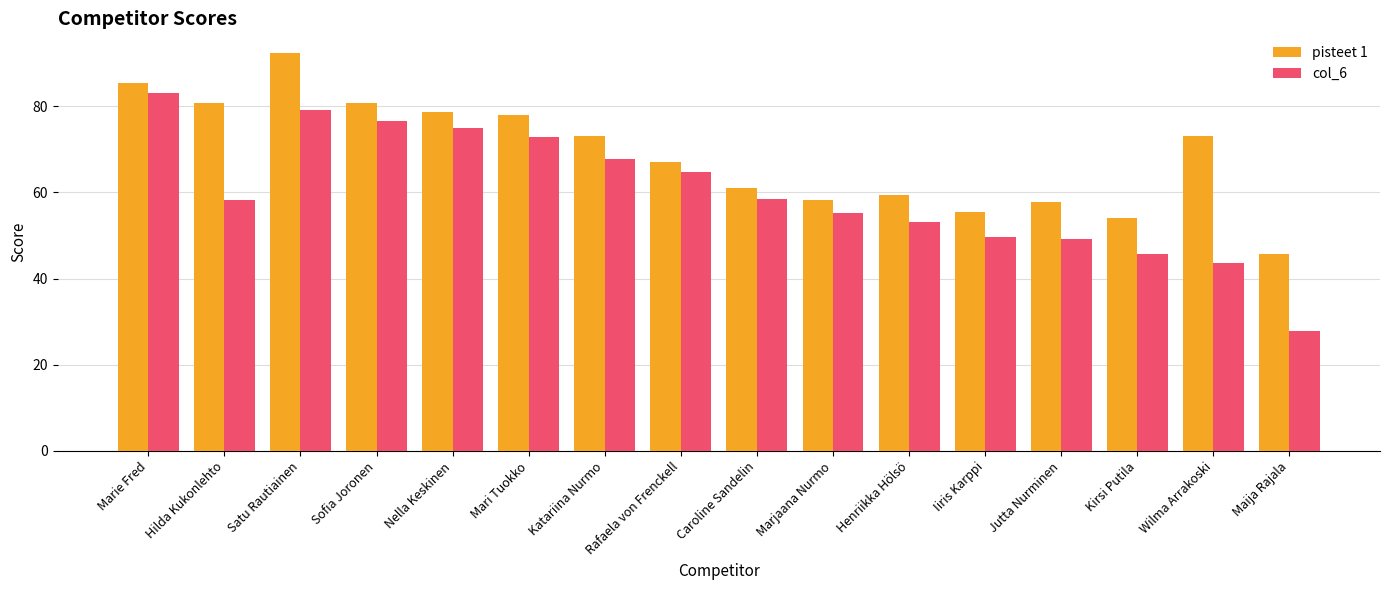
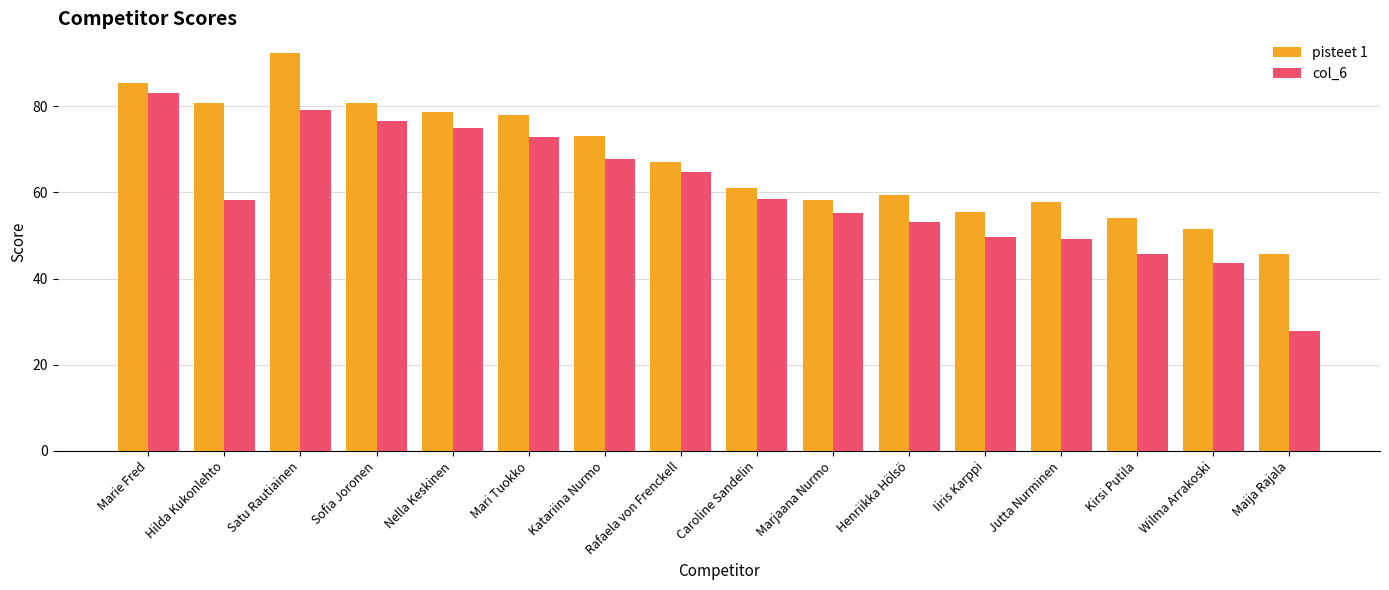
pisteet 1, Wilma Arrakoski: 73 -> 51
